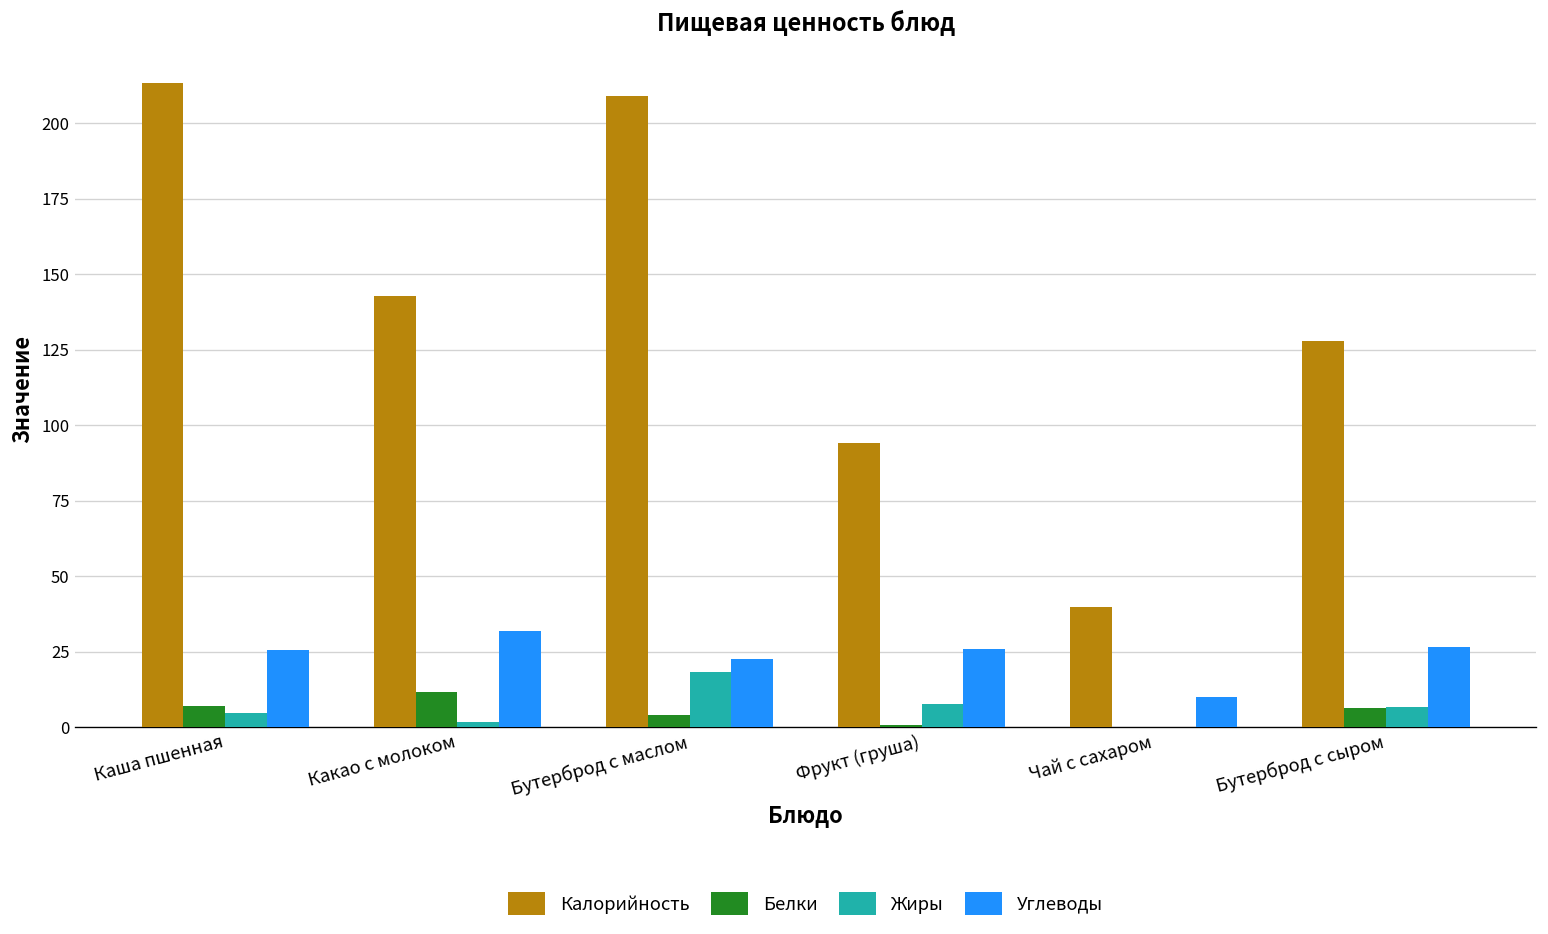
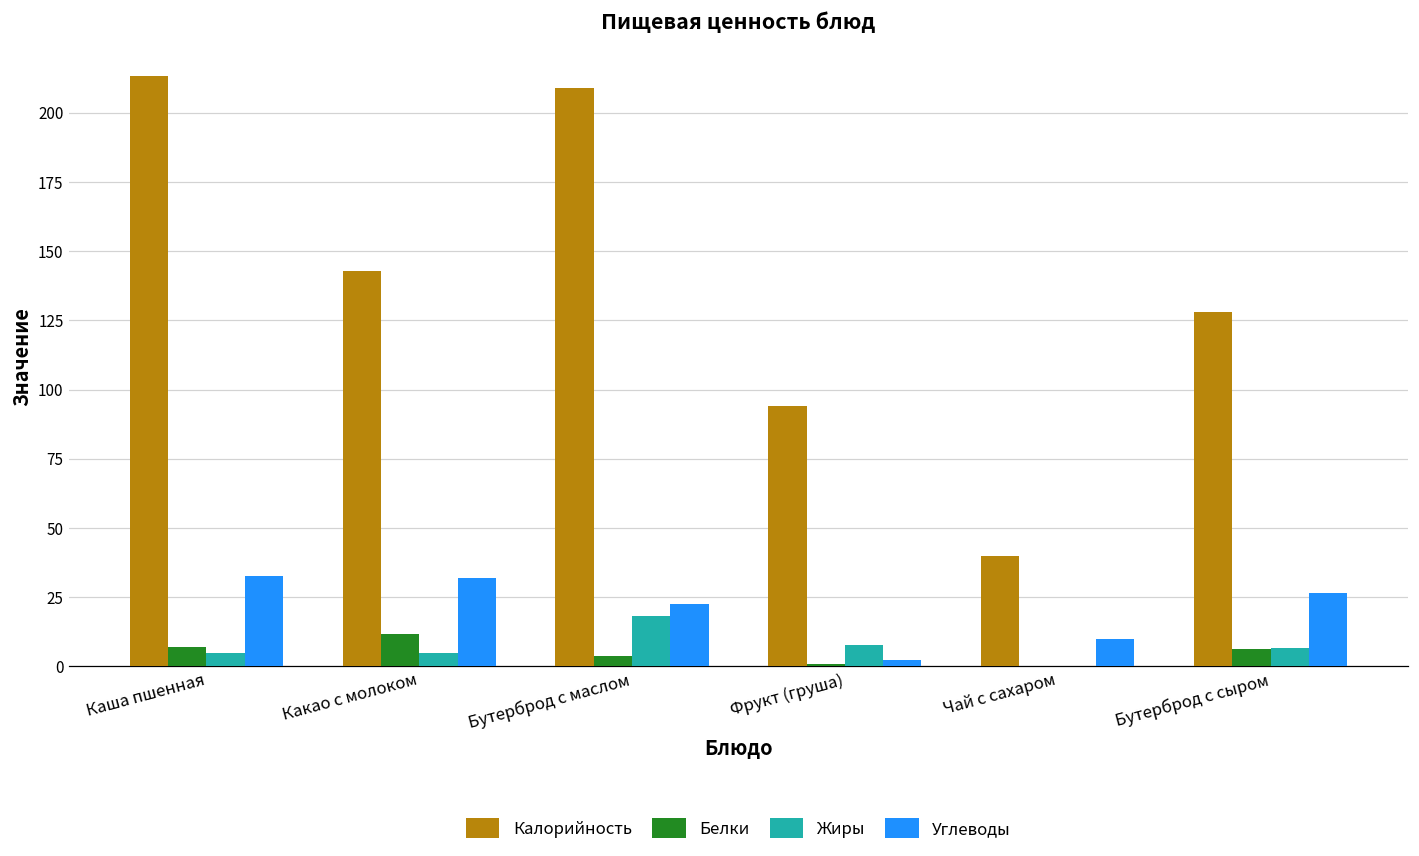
Углеводы, Каша пшенная: 25 -> 33
Жиры, Какао с молоком: 2 -> 5
Углеводы, Фрукт (груша): 26 -> 2
